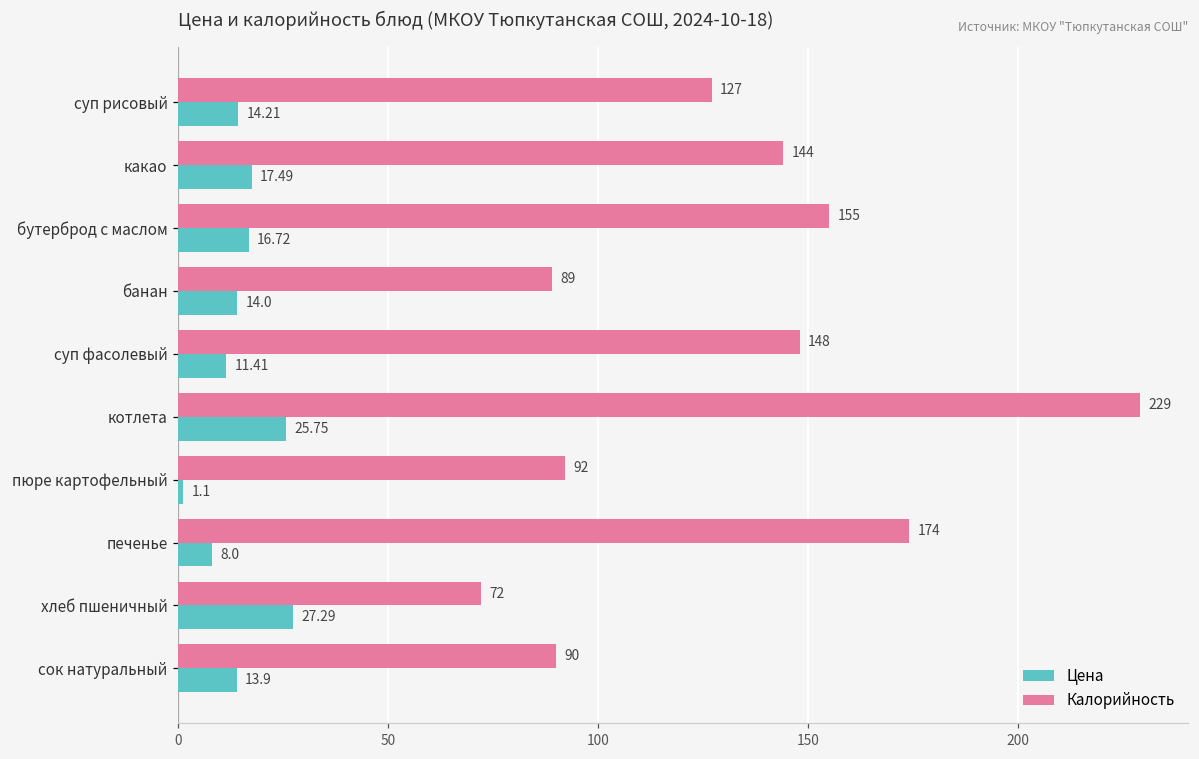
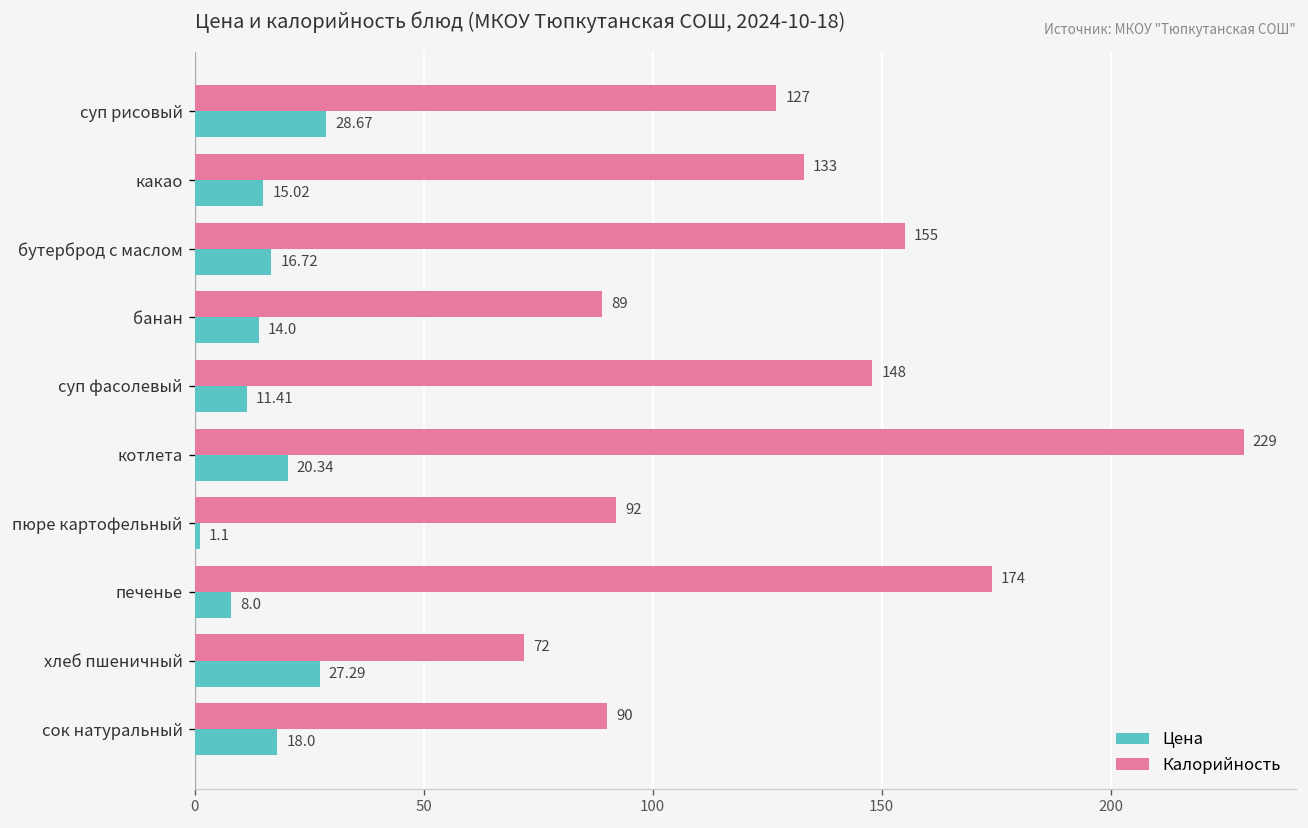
Цена, суп рисовый: 14.21 -> 28.67
Калорийность, какао: 144 -> 133
Цена, какао: 17.49 -> 15.02
Цена, котлета: 25.75 -> 20.34
Цена, сок натуральный: 13.9 -> 18.0
